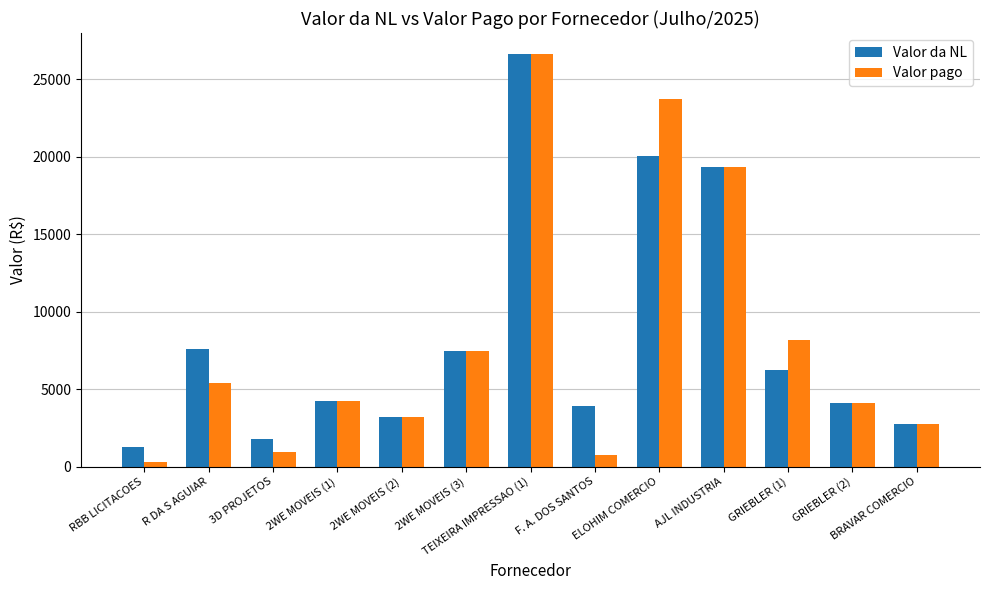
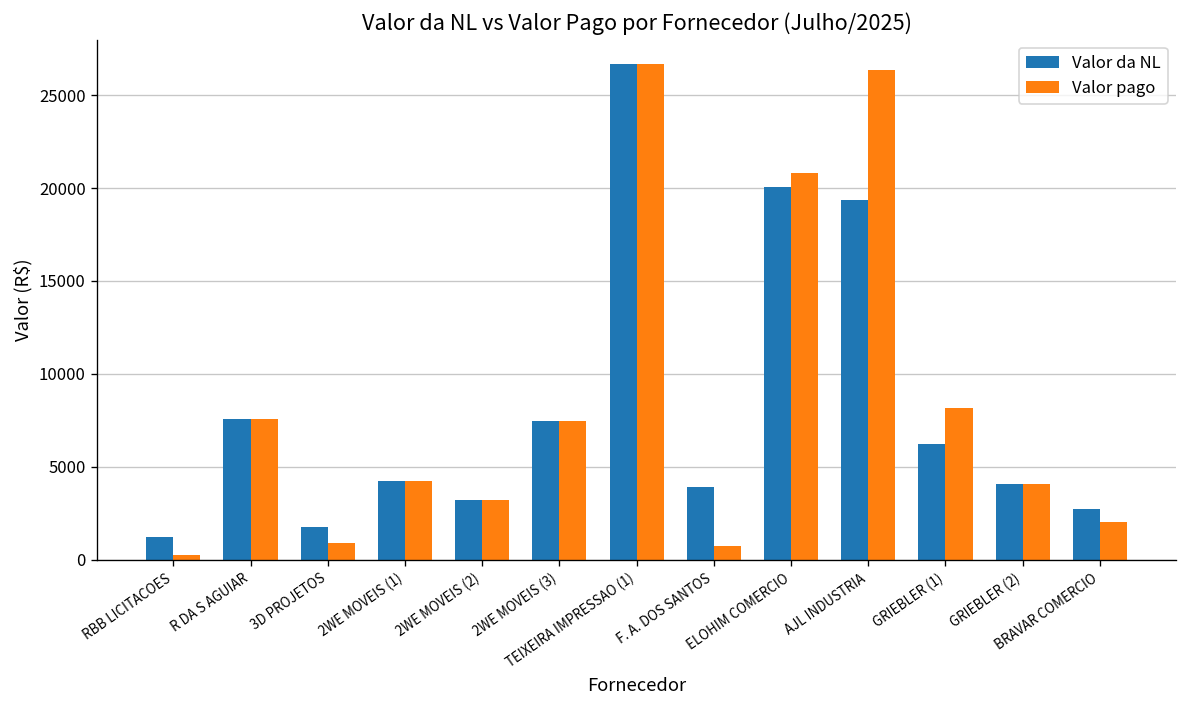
Valor pago, R DA S AGUIAR: 5400 -> 7600
Valor pago, ELOHIM COMERCIO: 23700 -> 20800
Valor pago, AJL INDUSTRIA: 19400 -> 26300
Valor pago, BRAVAR COMERCIO: 2700 -> 2000
